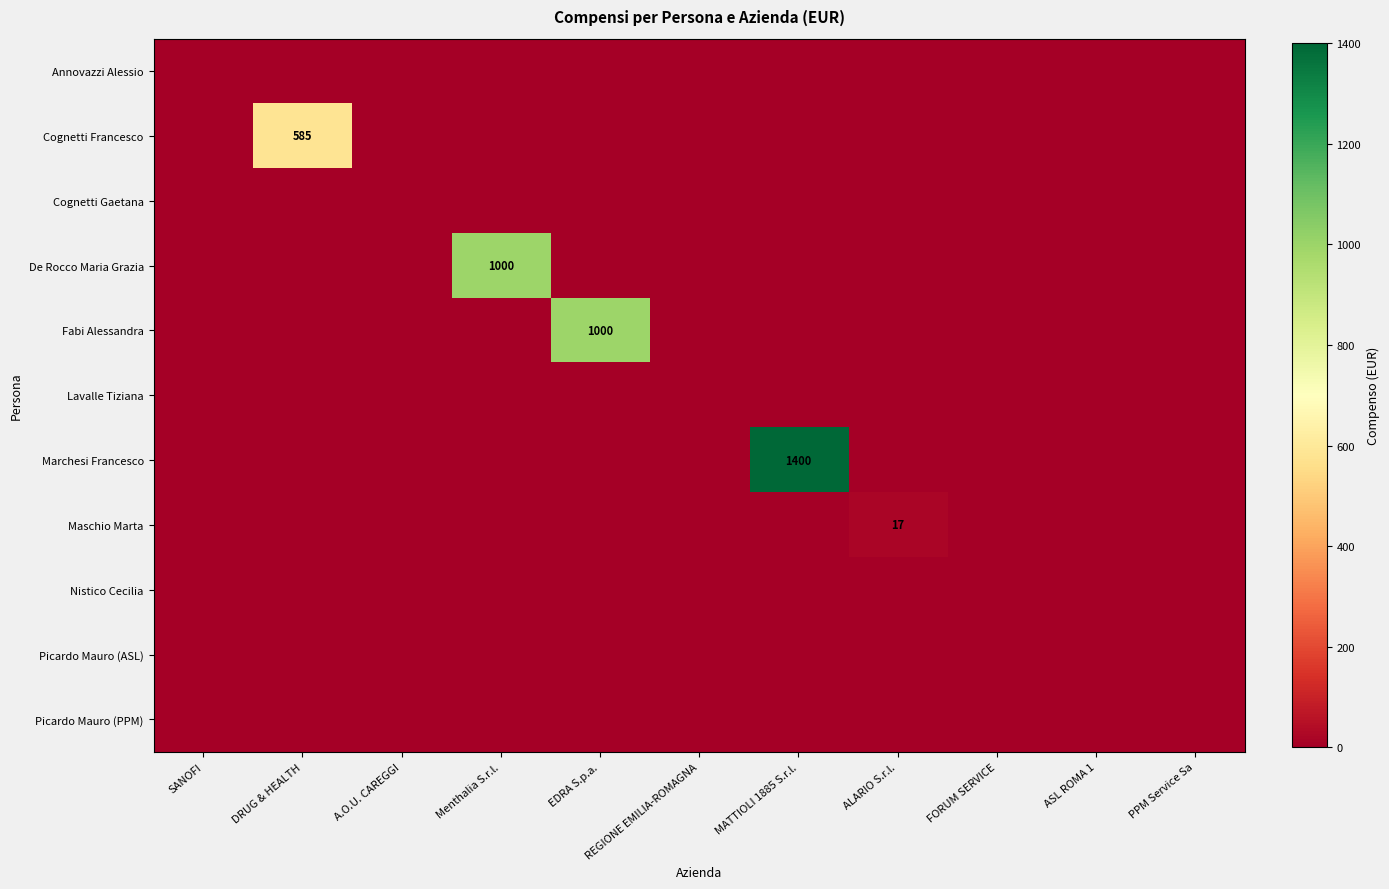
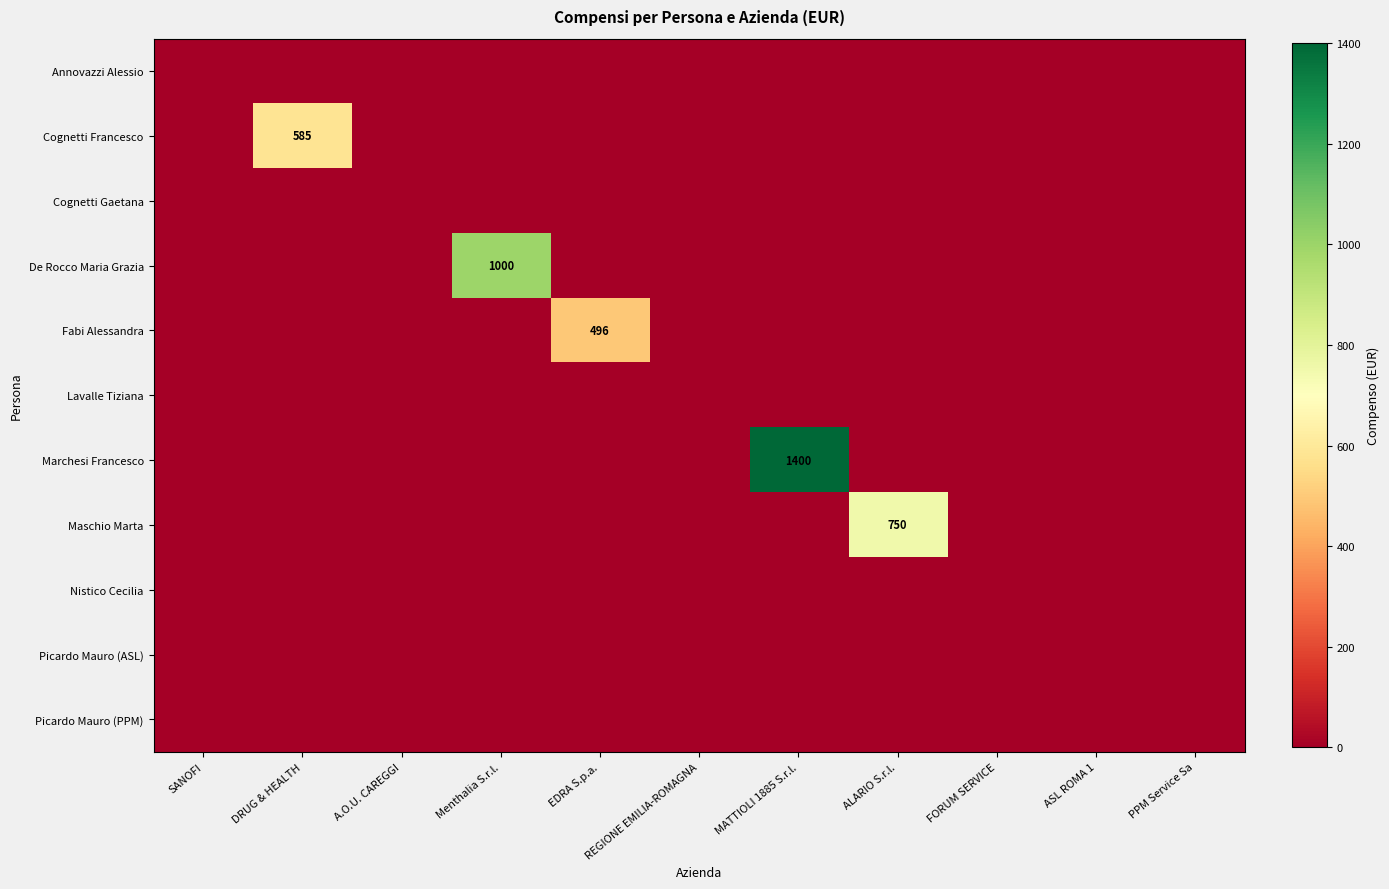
Fabi Alessandra, EDRA S.p.a.: 1000 -> 496
Maschio Marta, ALARIO S.r.l.: 17 -> 750
